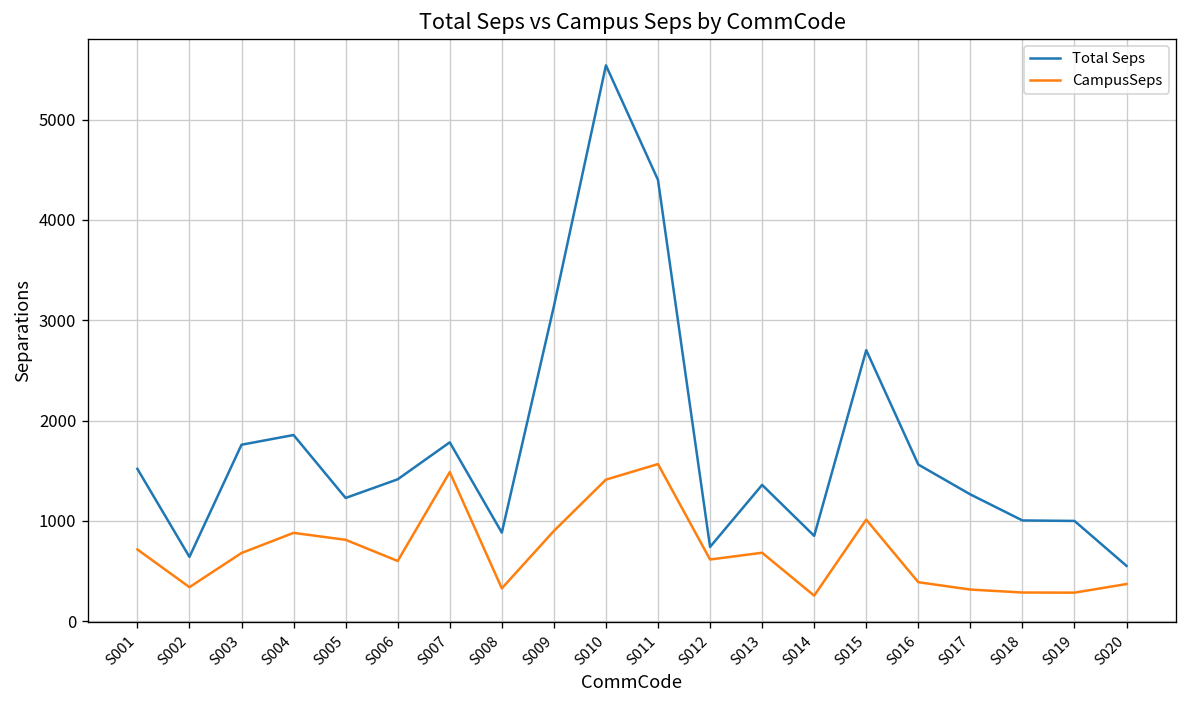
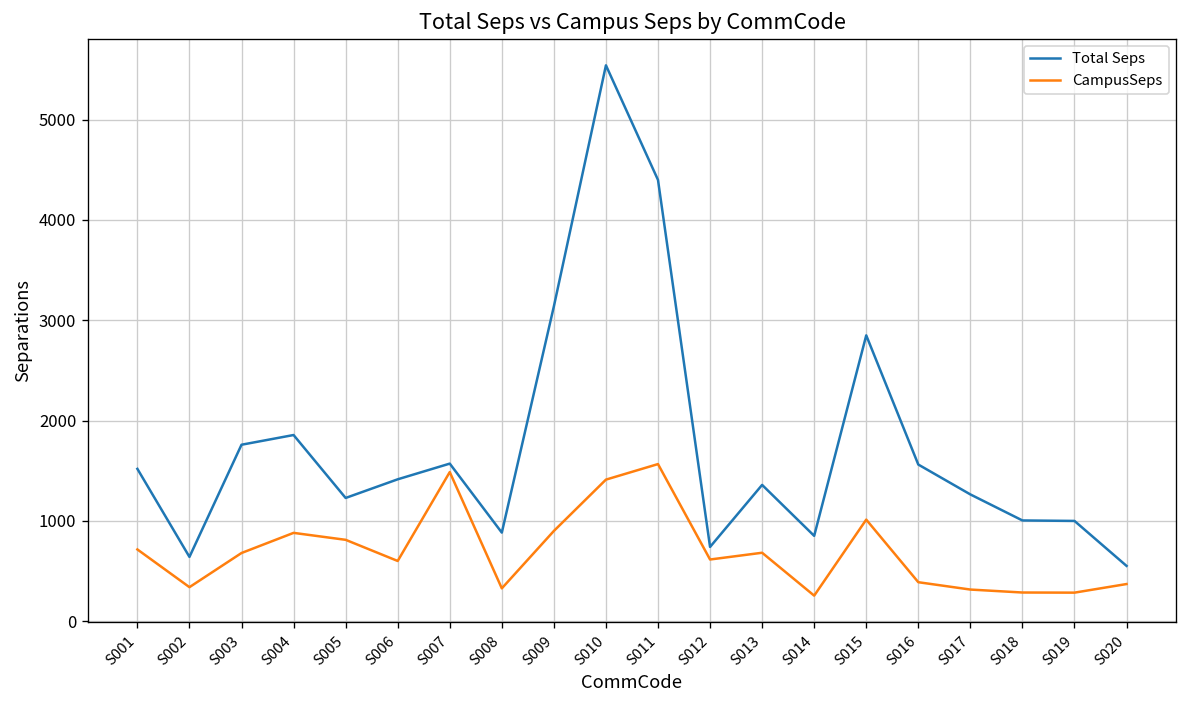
Total Seps, S007: 1800 -> 1600
Total Seps, S015: 2700 -> 2800
